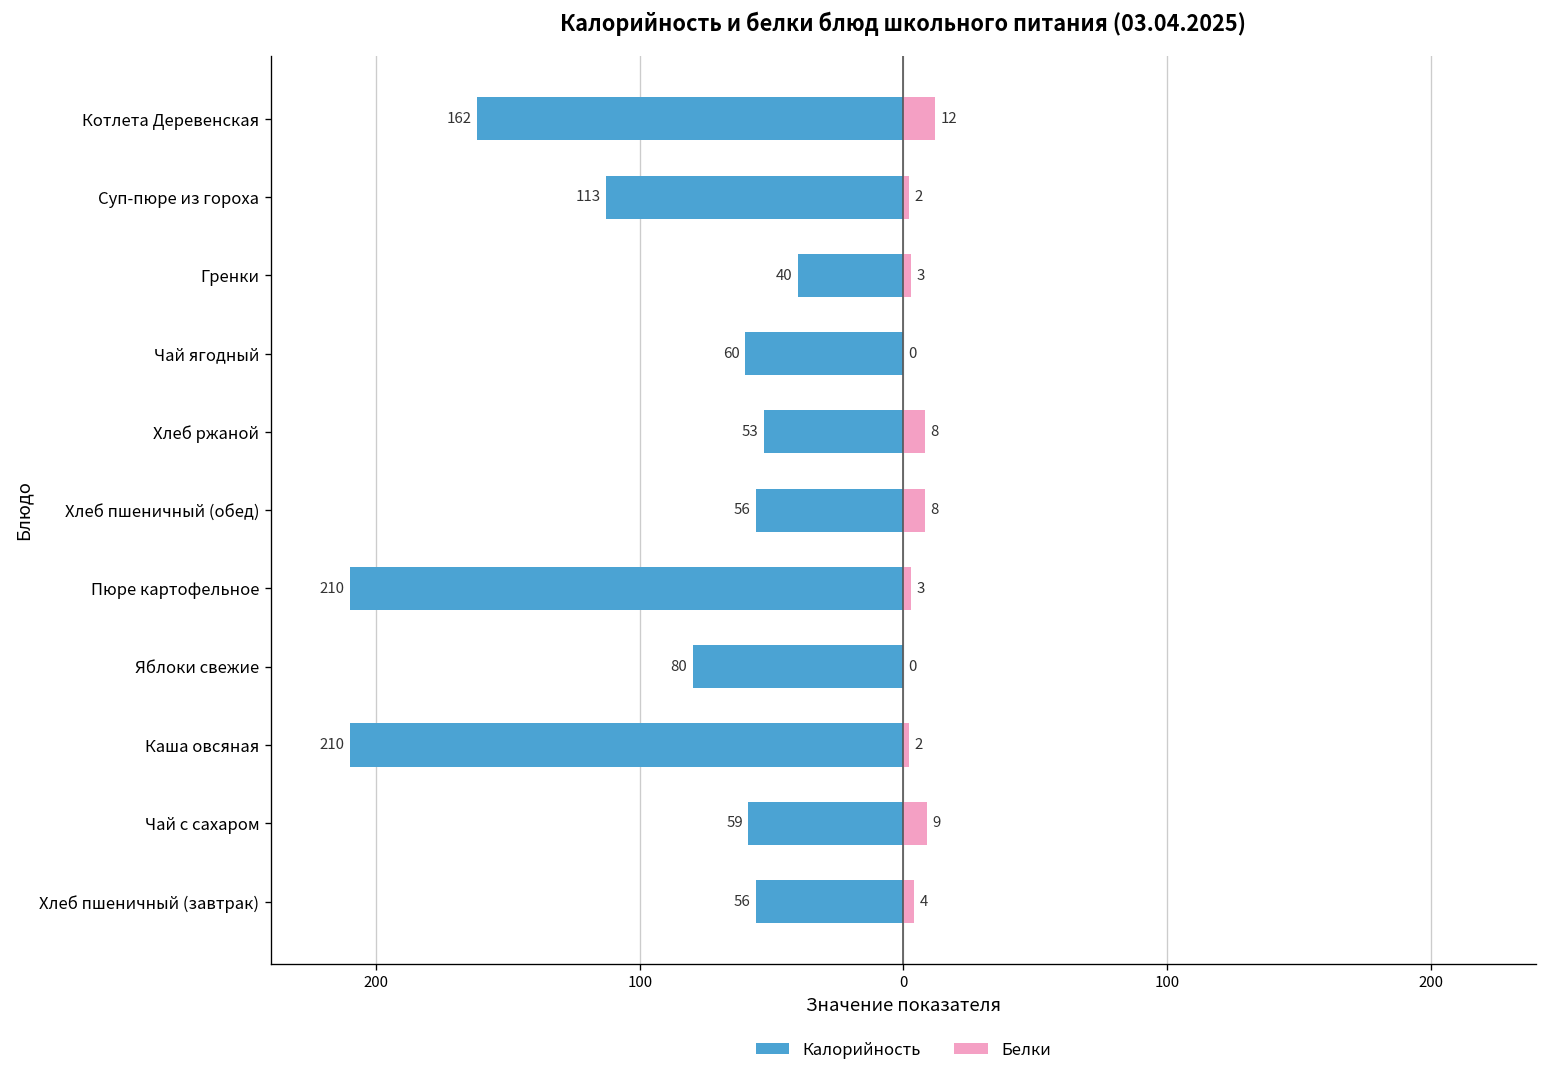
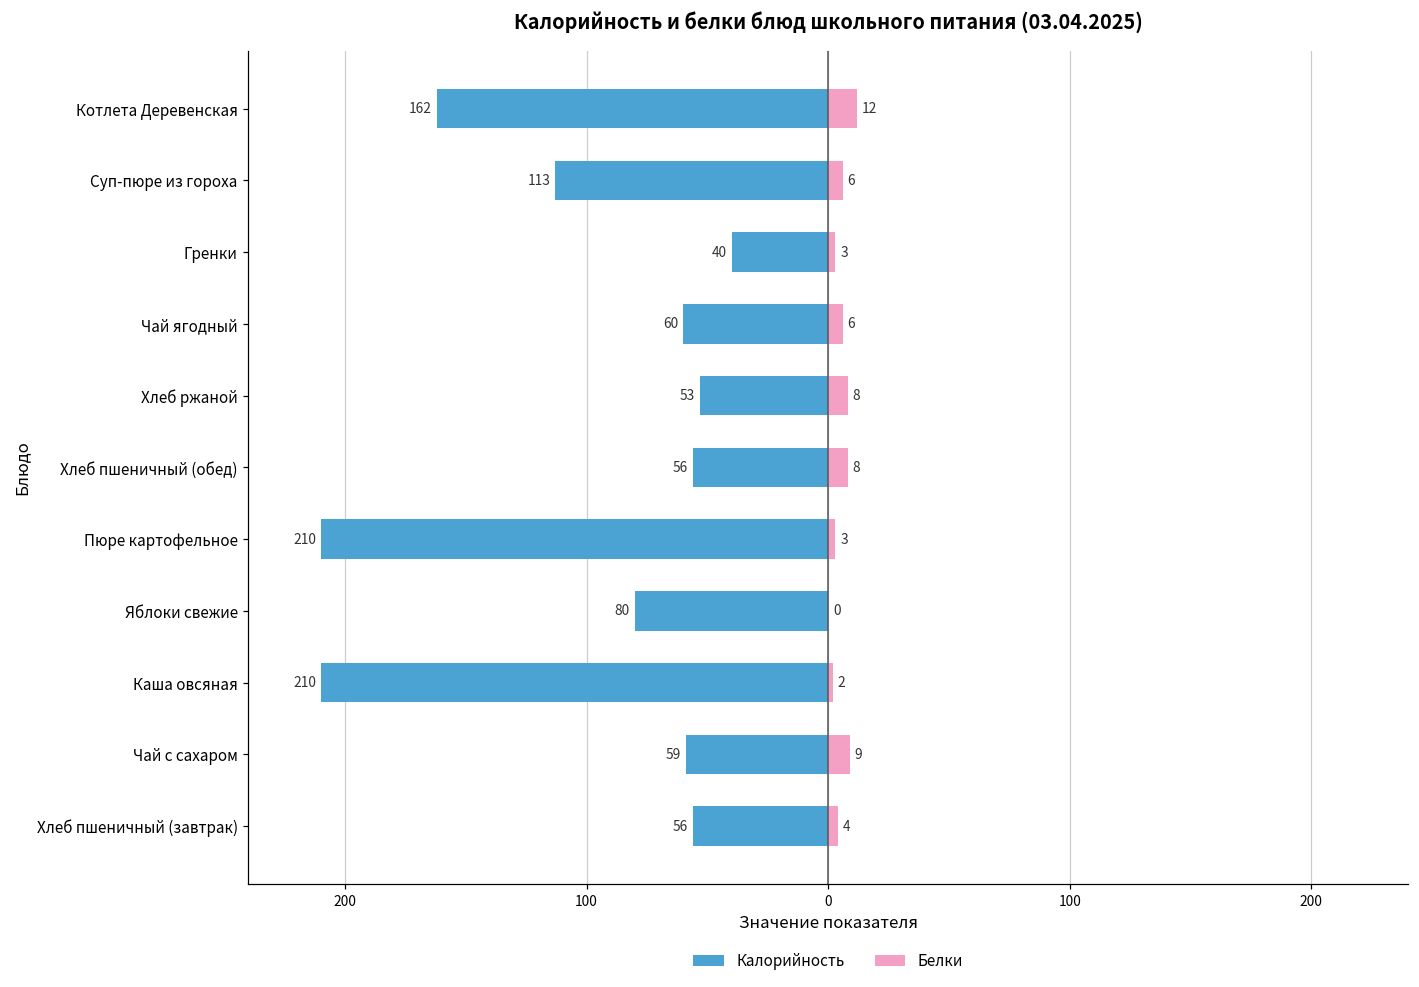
Белки, Суп-пюре из гороха: 2 -> 6
Белки, Чай ягодный: 0 -> 6
